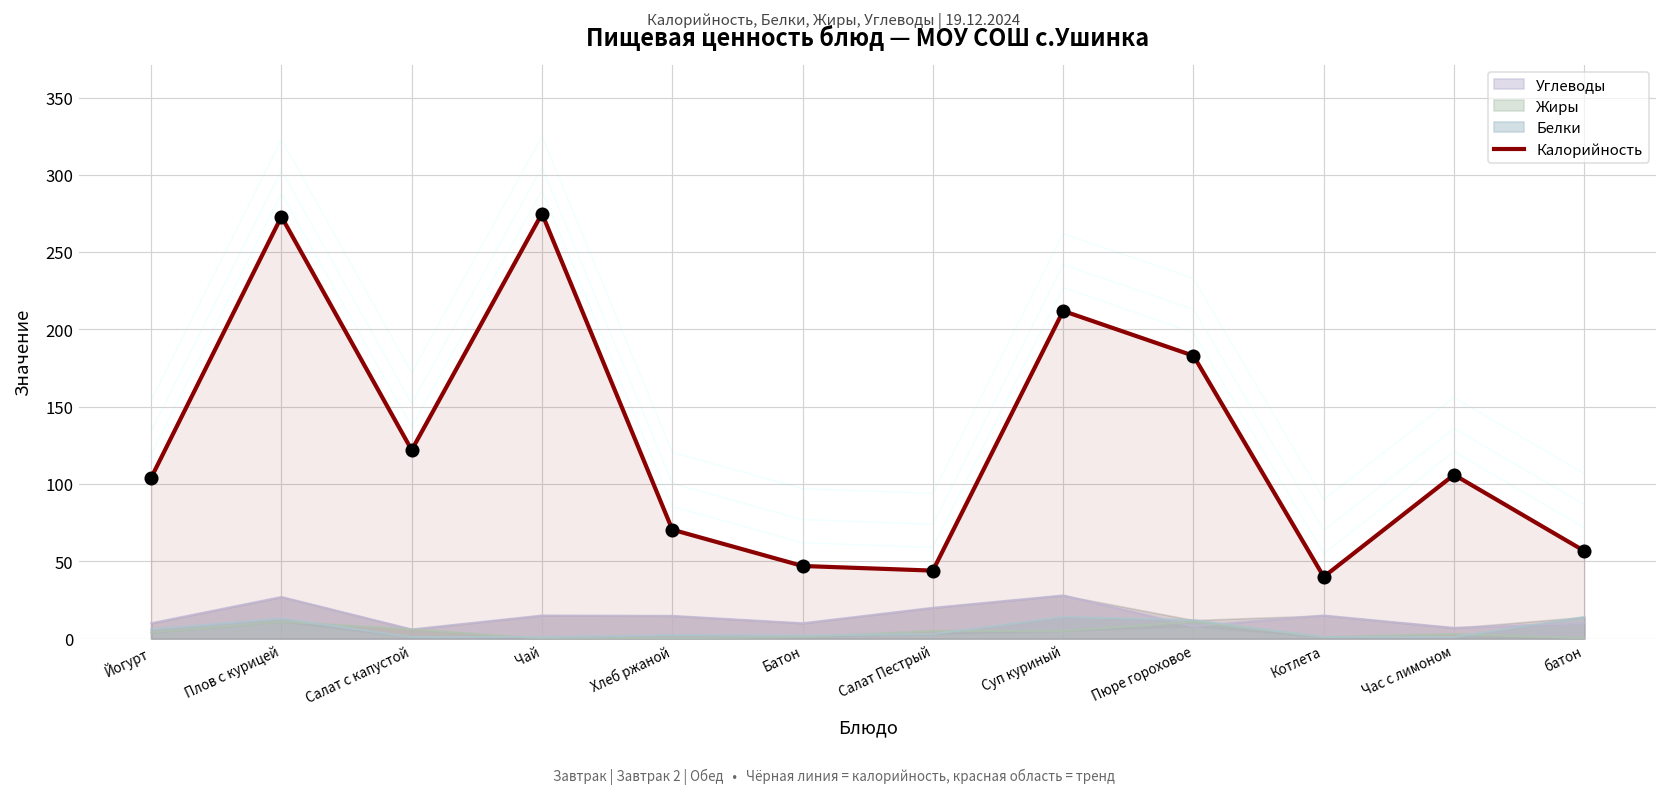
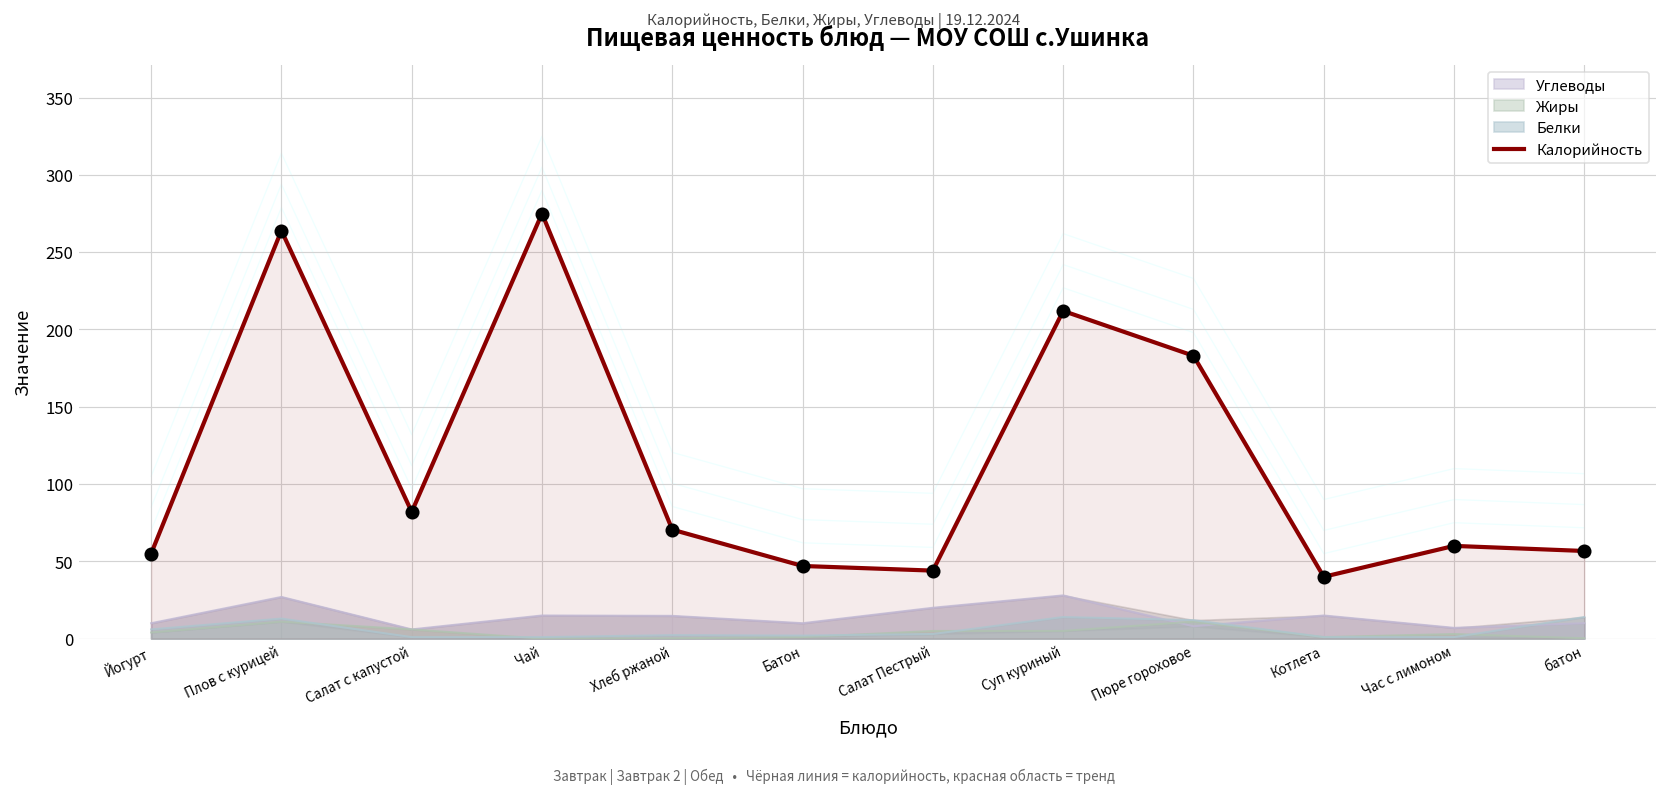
Калорийность, Йогурт: 104 -> 55
Калорийность, Плов с курицей: 273 -> 264
Калорийность, Салат с капустой: 122 -> 82
Калорийность, Час с лимоном: 106 -> 60
